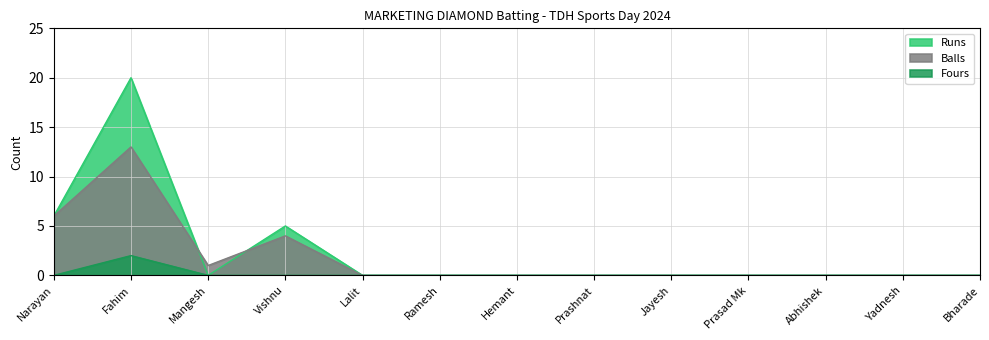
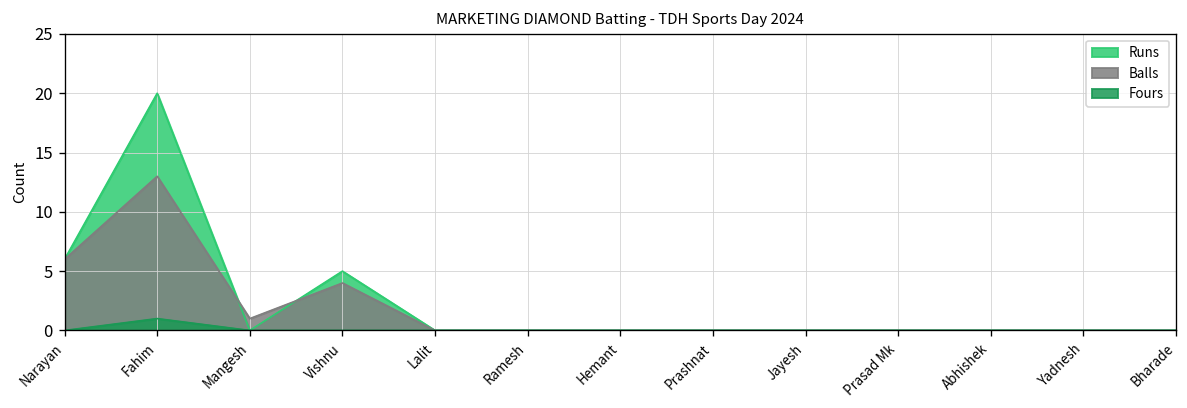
Fours, Fahim: 2 -> 1
